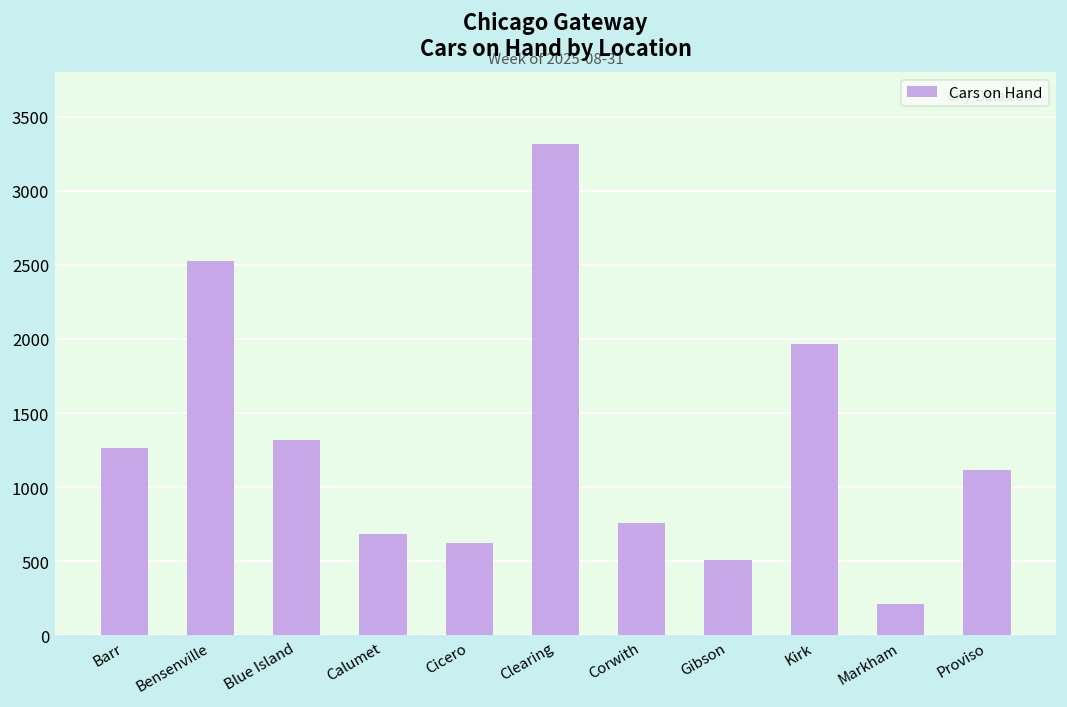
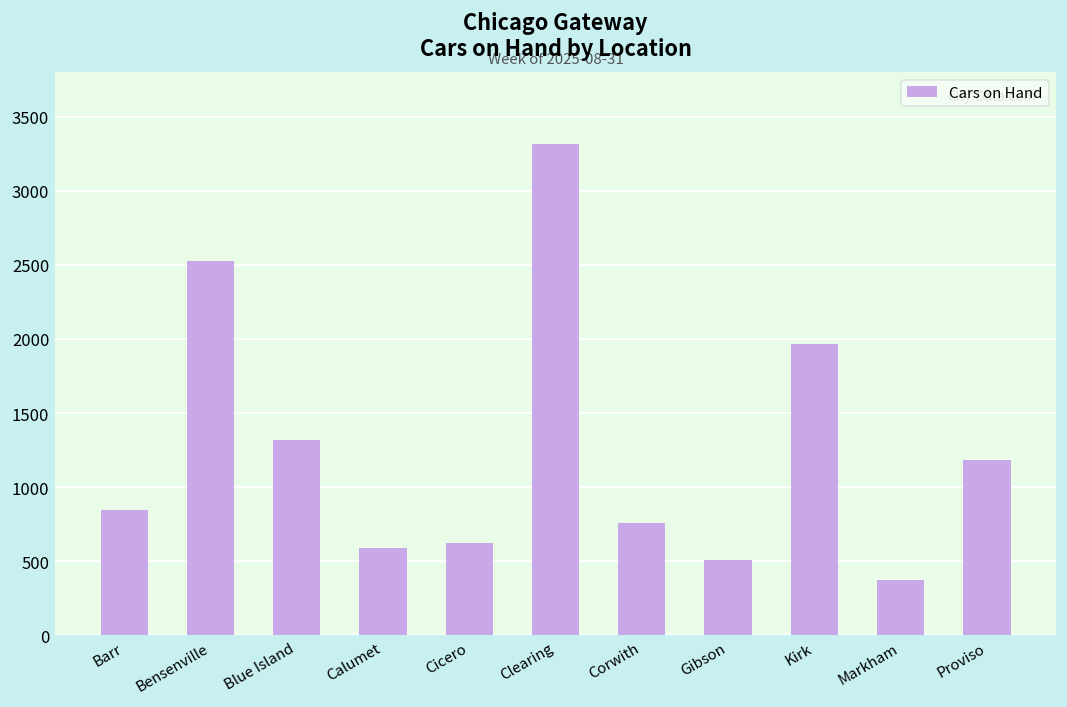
Barr: 1270 -> 840
Calumet: 680 -> 590
Markham: 210 -> 370
Proviso: 1120 -> 1190
